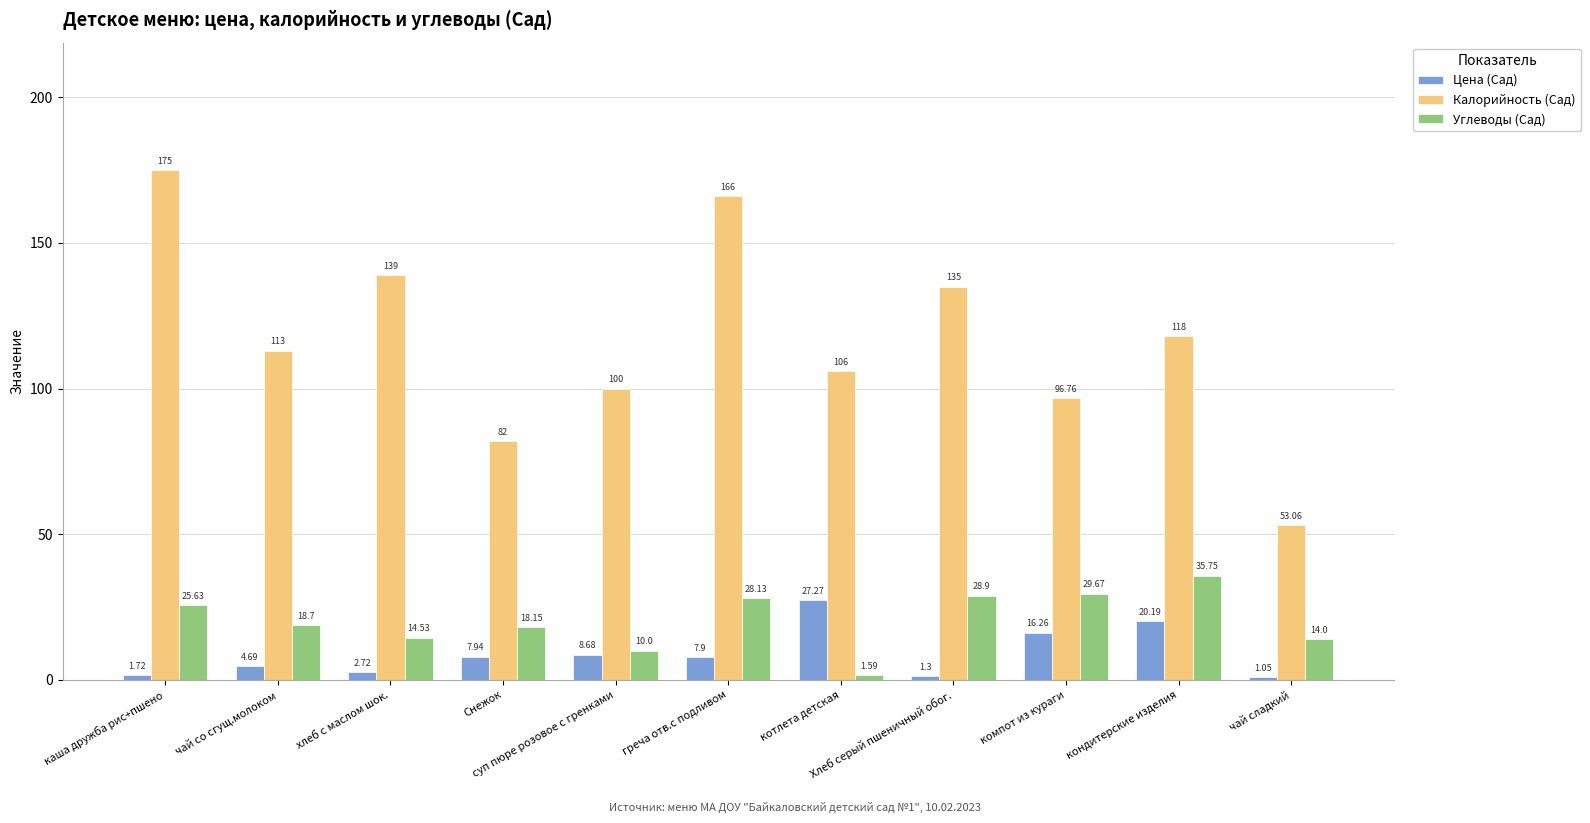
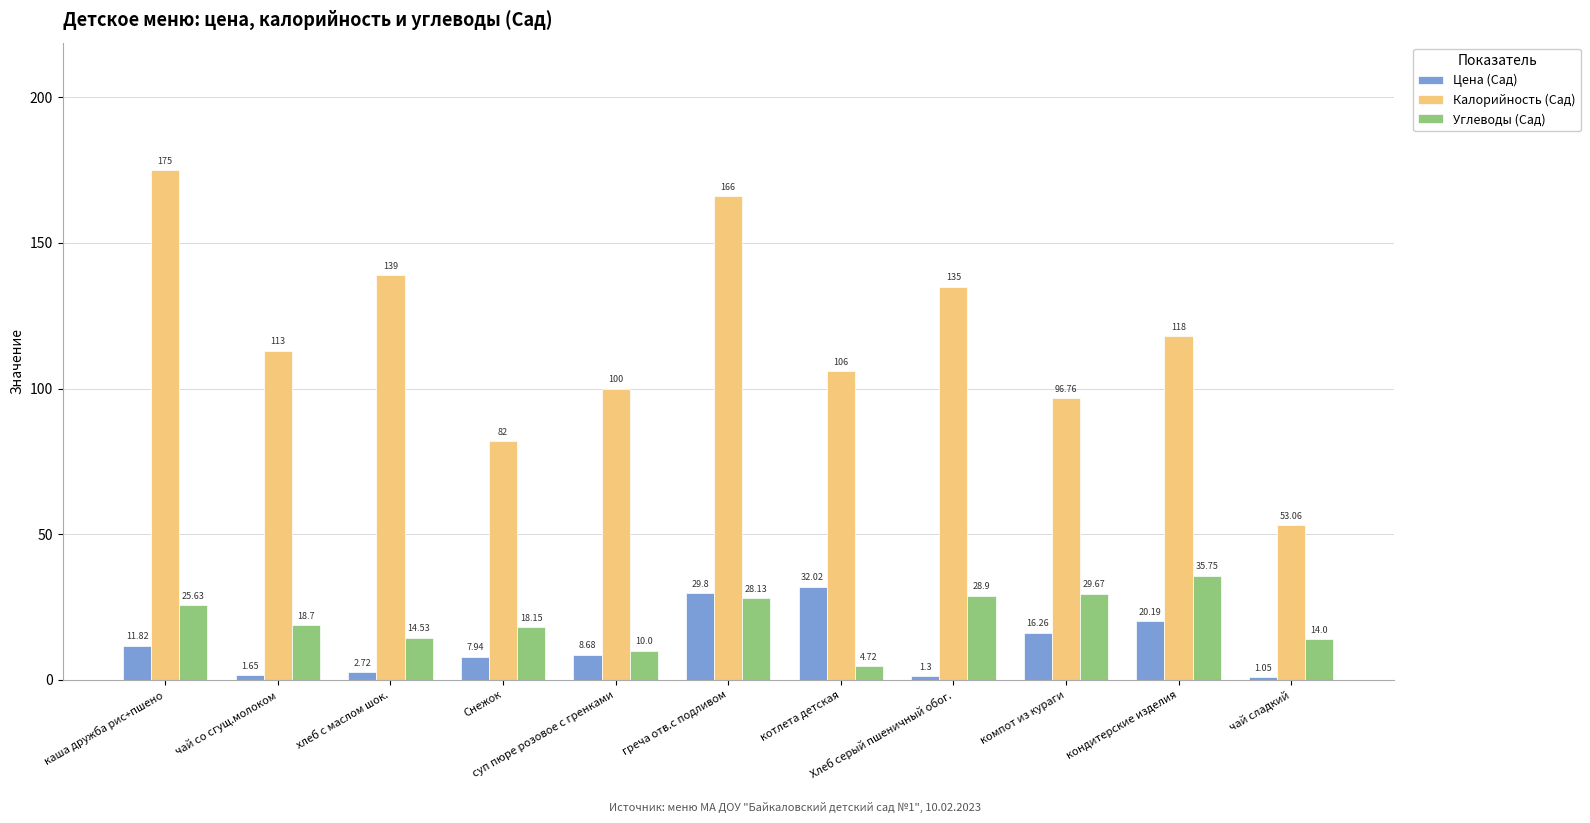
Цена (Сад), каша дружба рис+пшено: 1.72 -> 11.82
Цена (Сад), чай со сгущ.молоком: 4.69 -> 1.65
Цена (Сад), греча отв.с подливом: 7.9 -> 29.8
Цена (Сад), котлета детская: 27.27 -> 32.02
Углеводы (Сад), котлета детская: 1.59 -> 4.72
